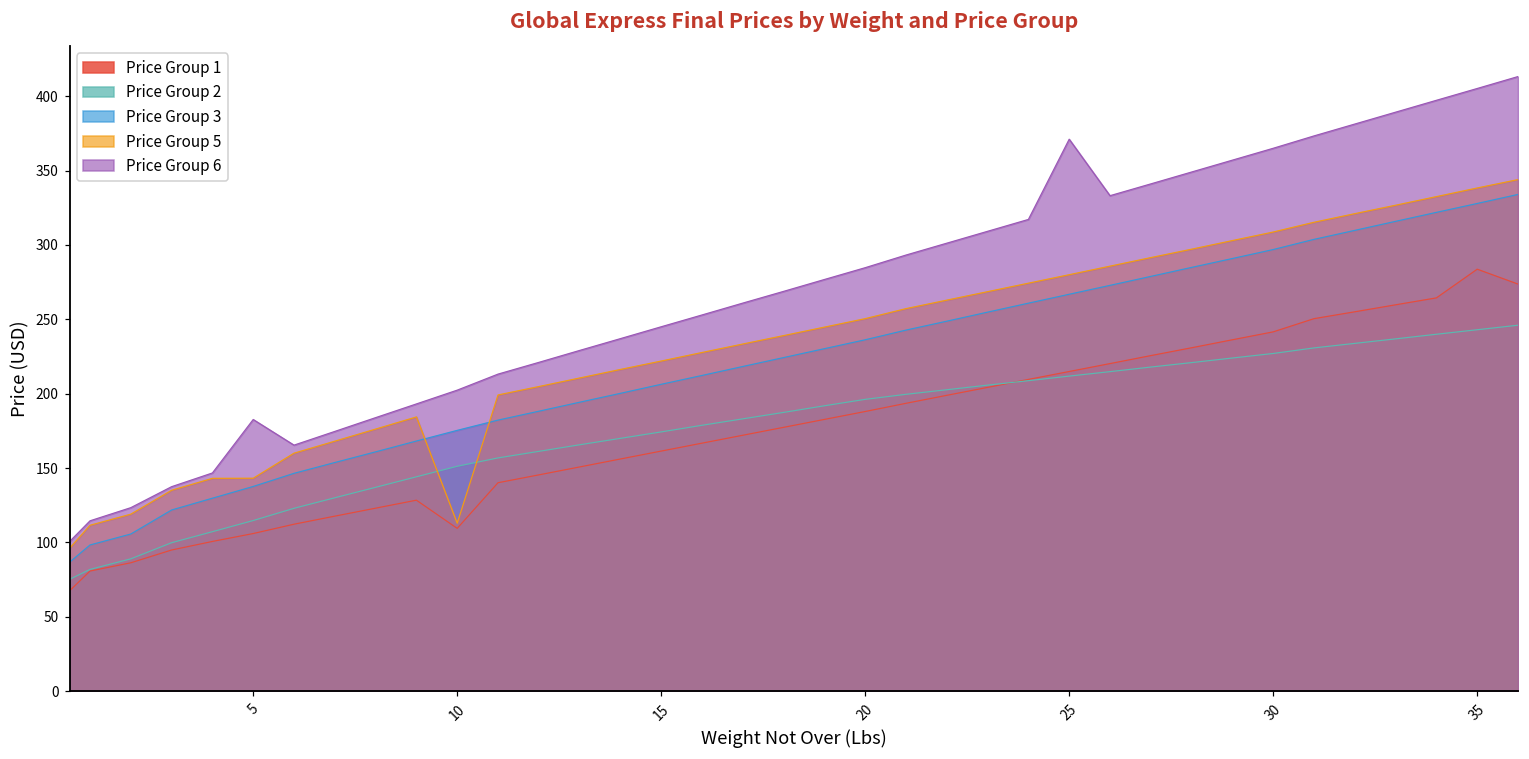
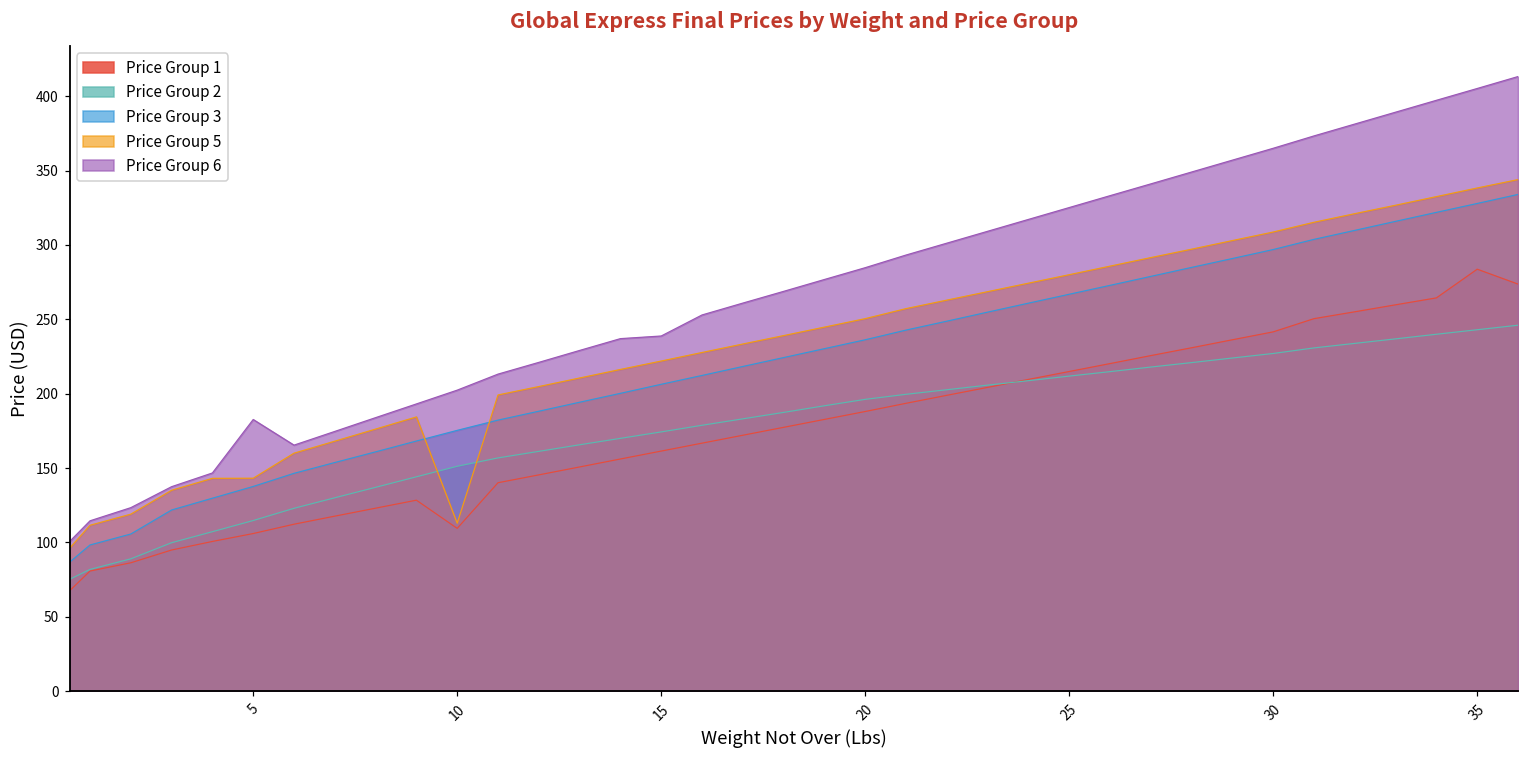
Price Group 6, 15: 245 -> 239
Price Group 6, 25: 371 -> 325
